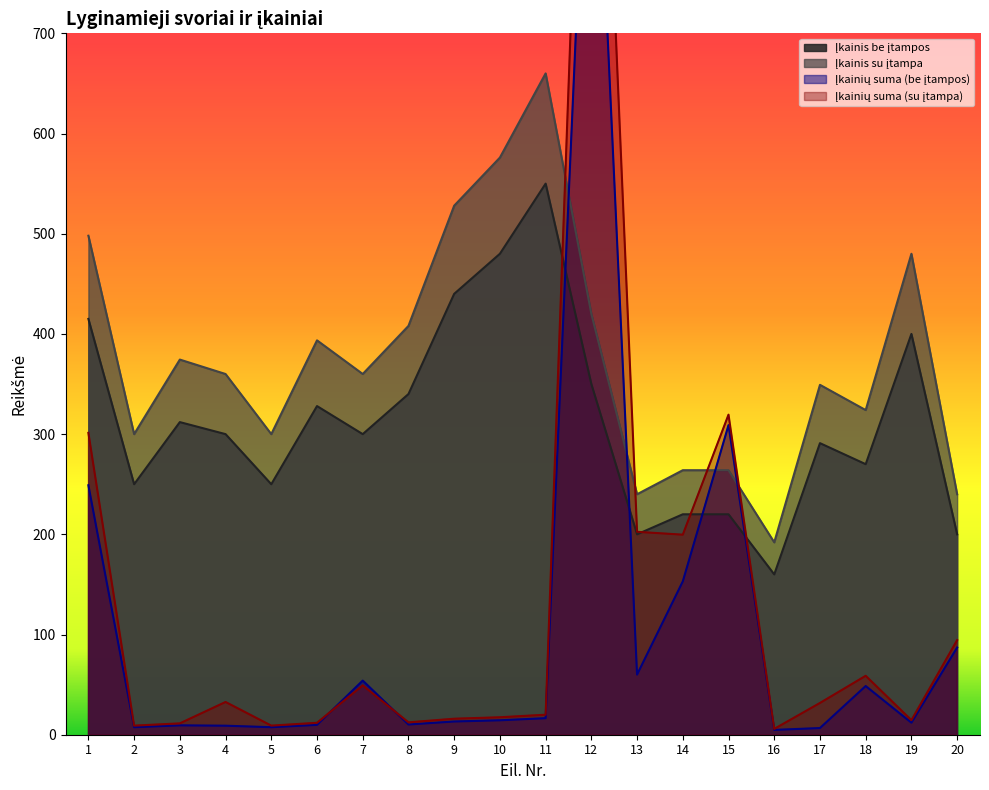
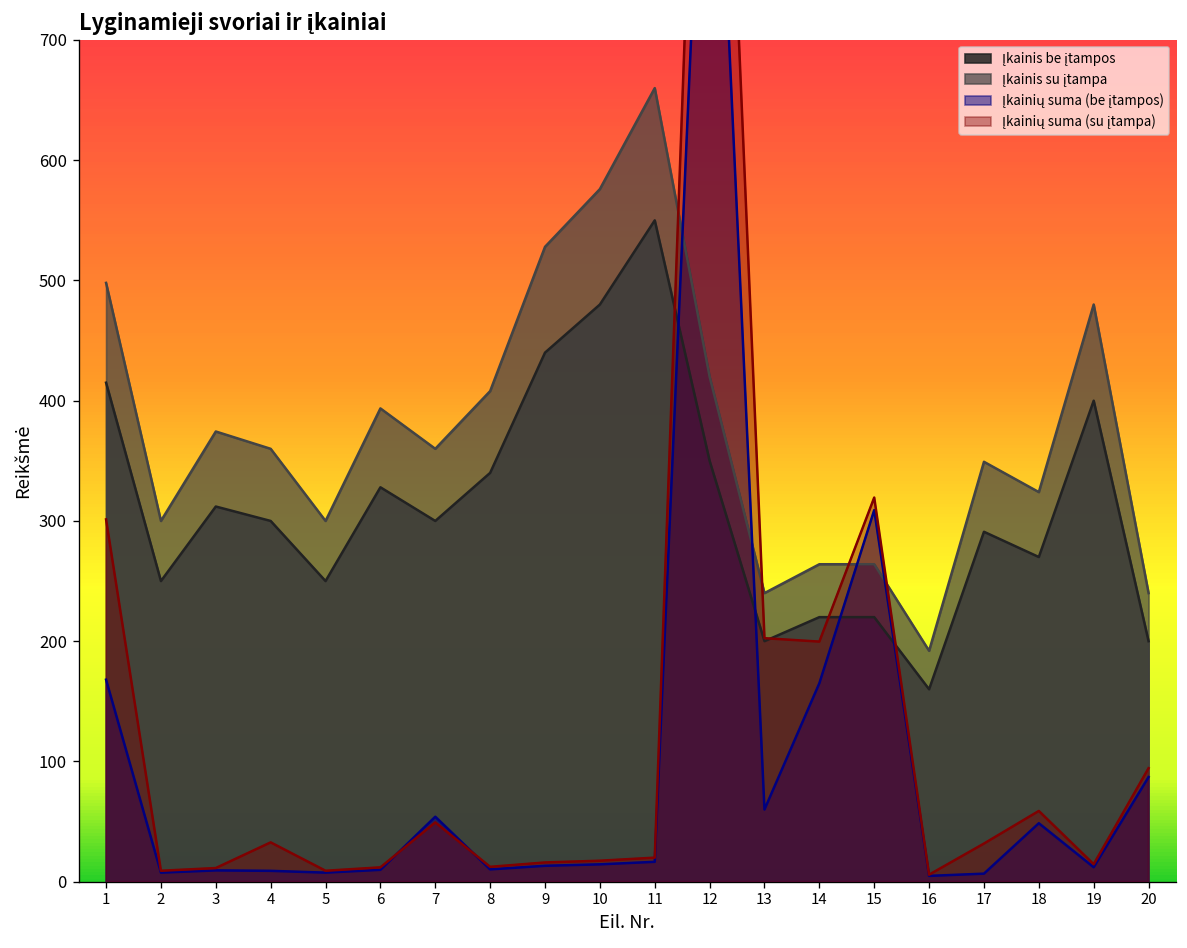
Įkainių suma (be įtampos), 1: 249 -> 168
Įkainių suma (be įtampos), 14: 153 -> 165
